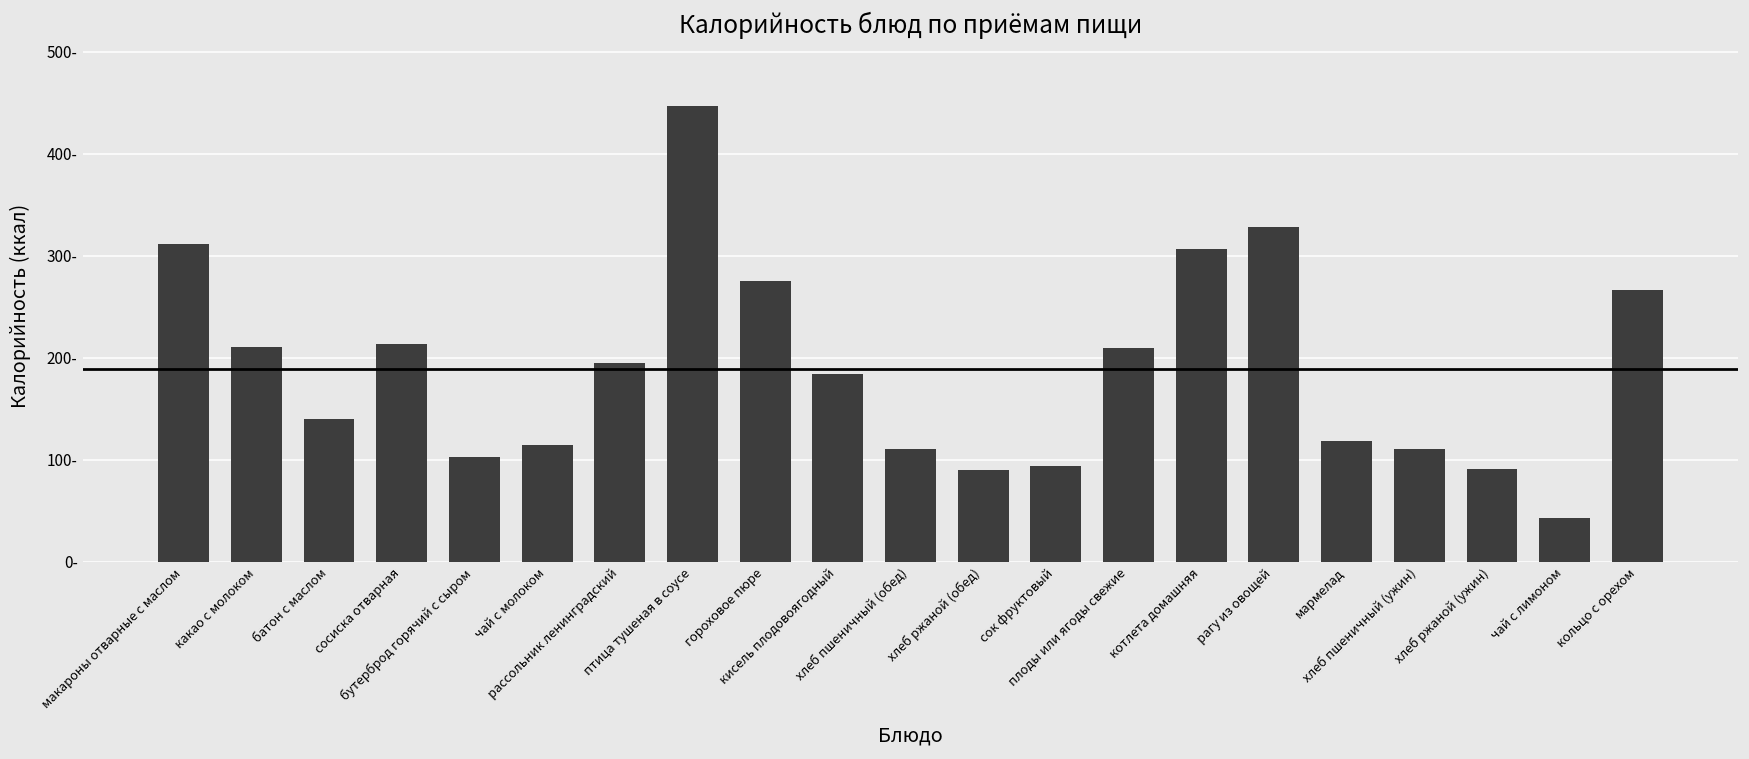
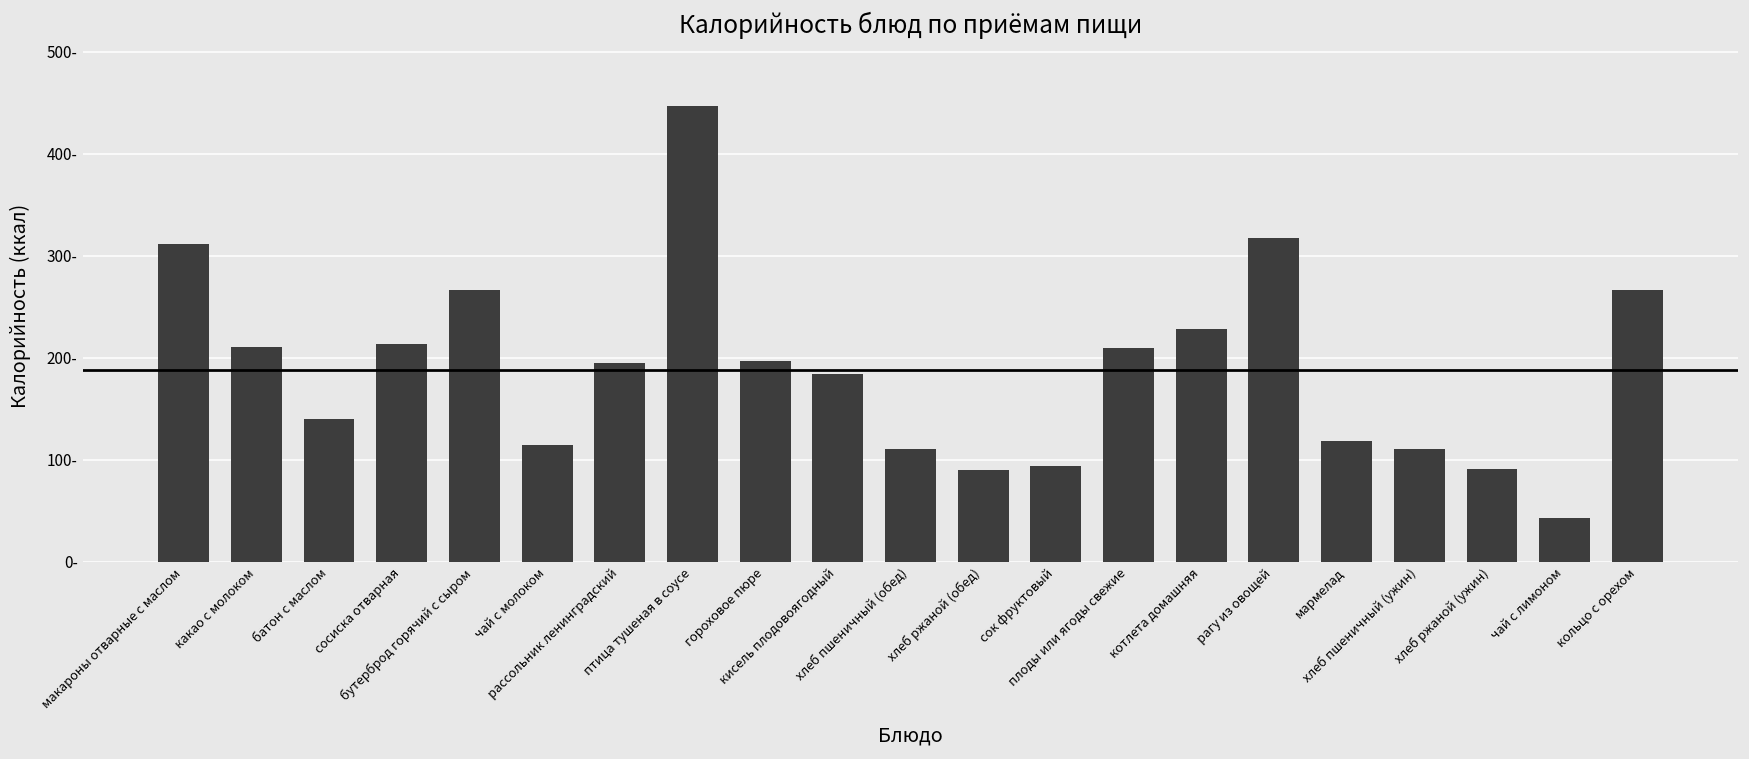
бутерброд горячий с сыром: 100- -> 270-
гороховое пюре: 280- -> 200-
котлета домашняя: 310- -> 230-
рагу из овощей: 330- -> 320-
